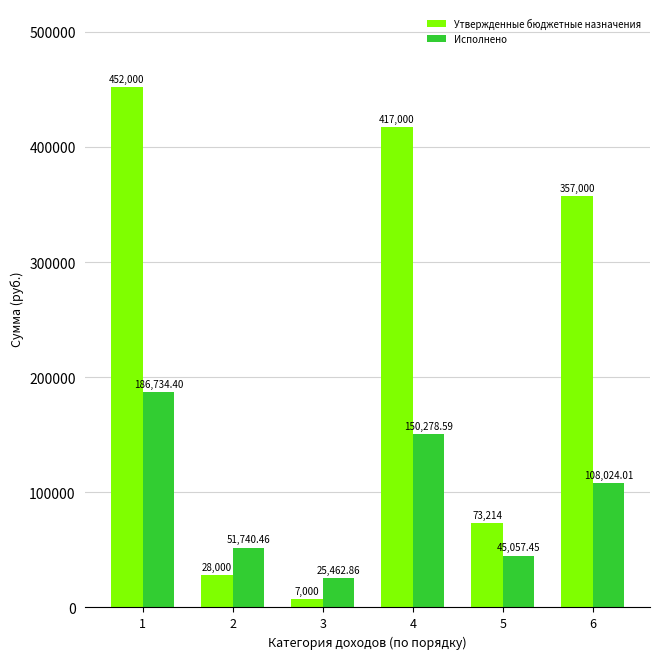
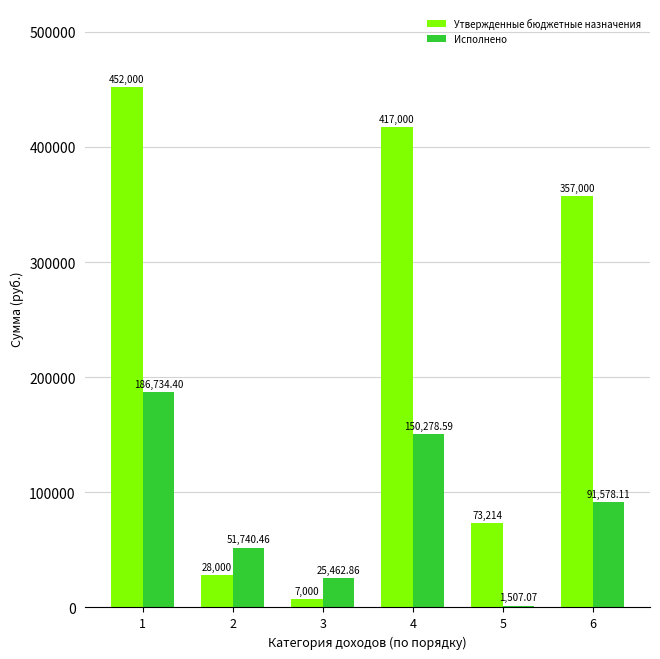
Исполнено, 5: 45,057.45 -> 1,507.07
Исполнено, 6: 108,024.01 -> 91,578.11
